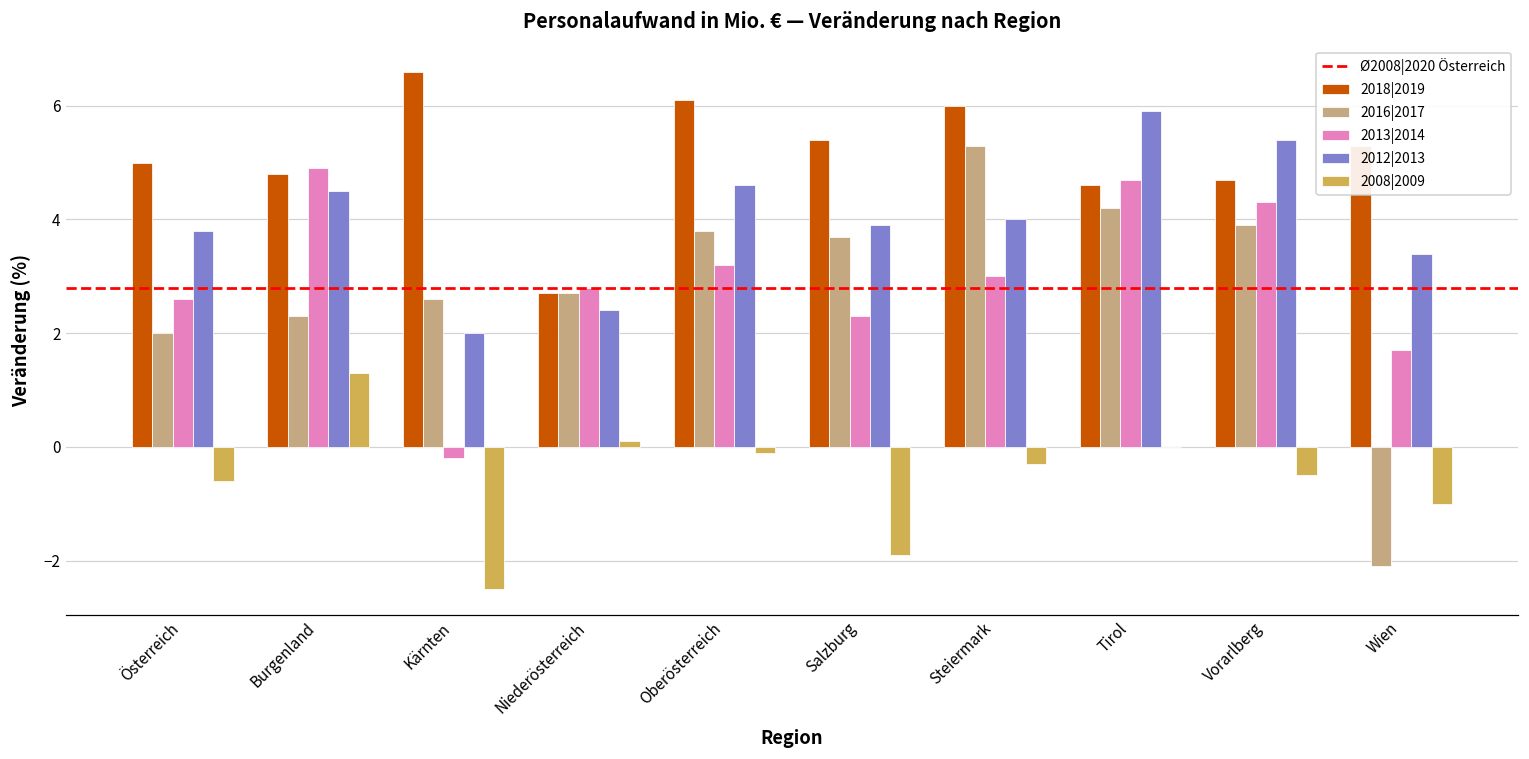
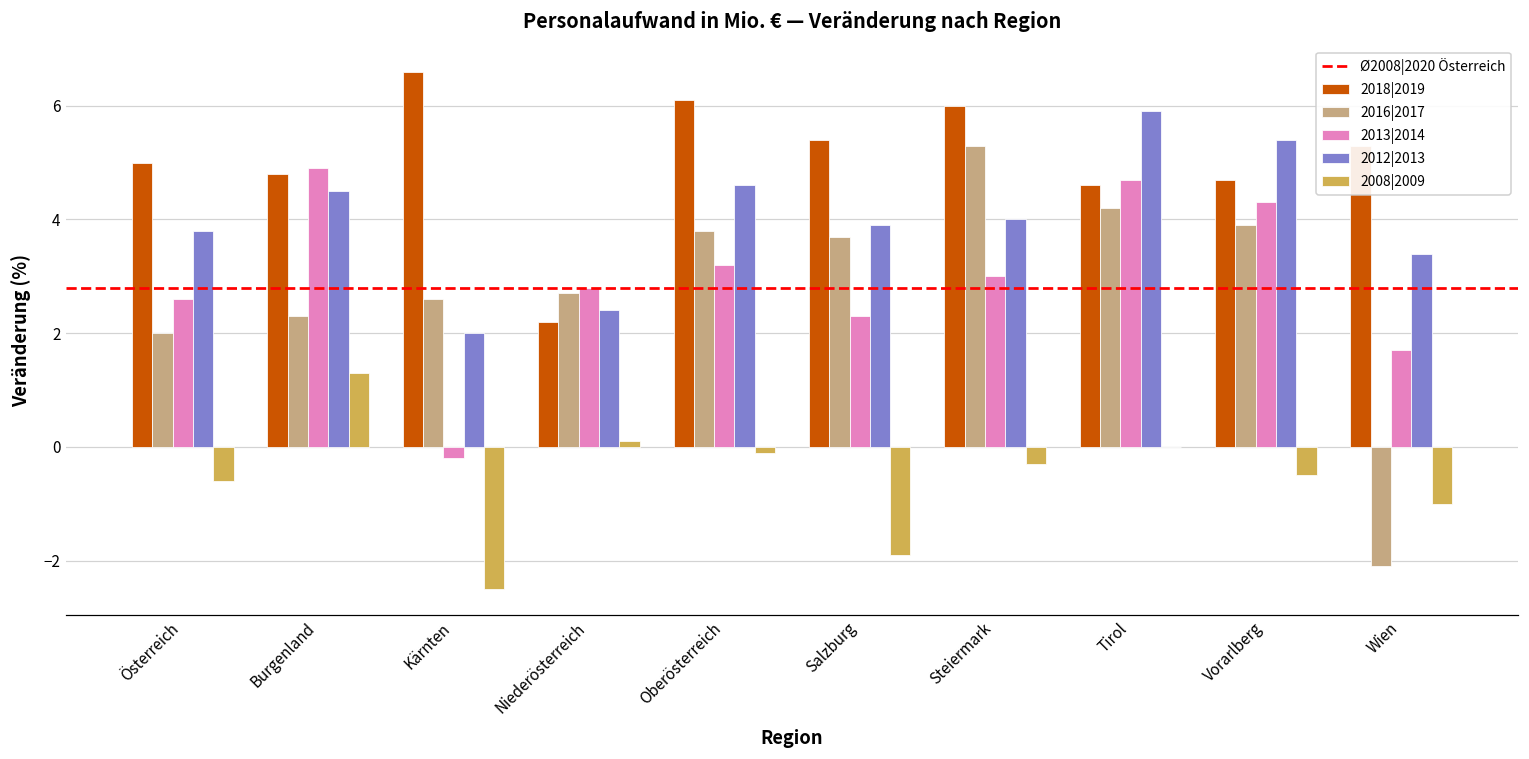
2018|2019, Niederösterreich: 2.7 -> 2.2
